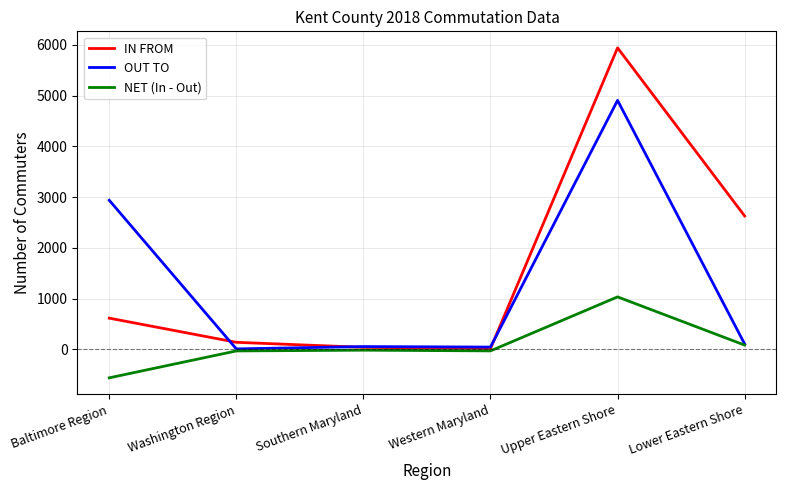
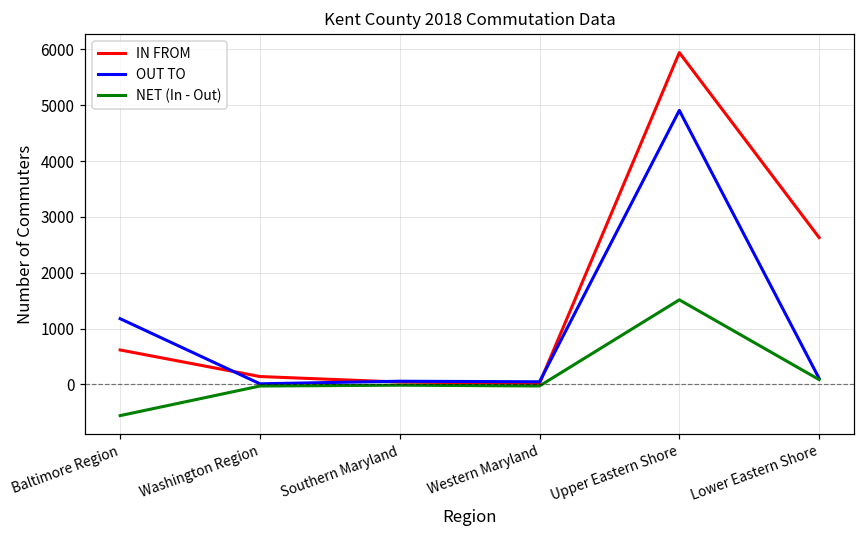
OUT TO, Baltimore Region: 2900 -> 1200
NET (In - Out), Upper Eastern Shore: 1000 -> 1500
